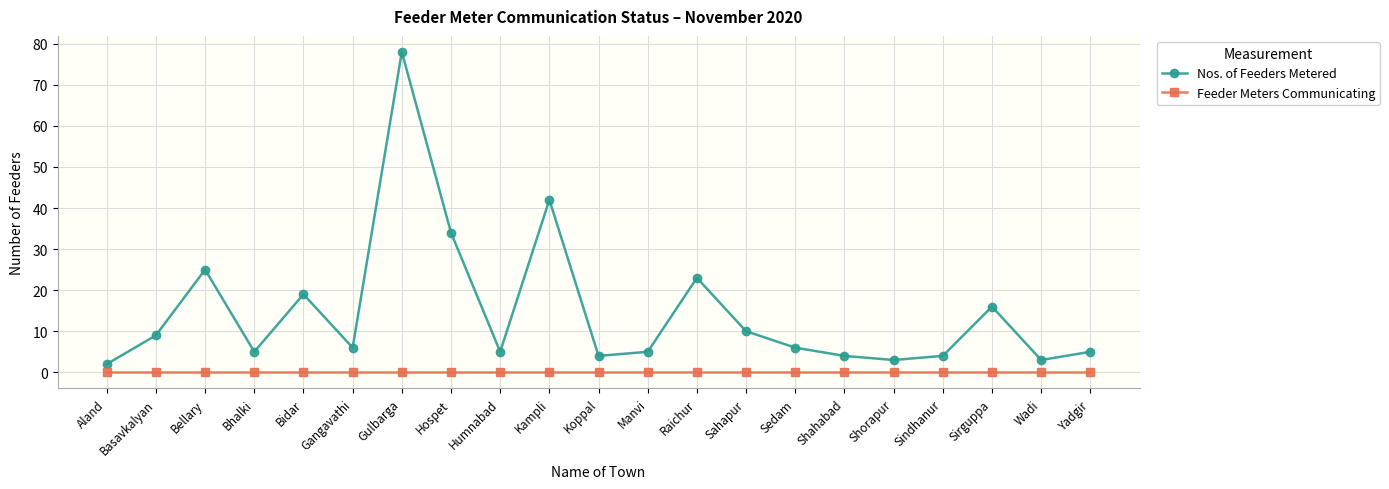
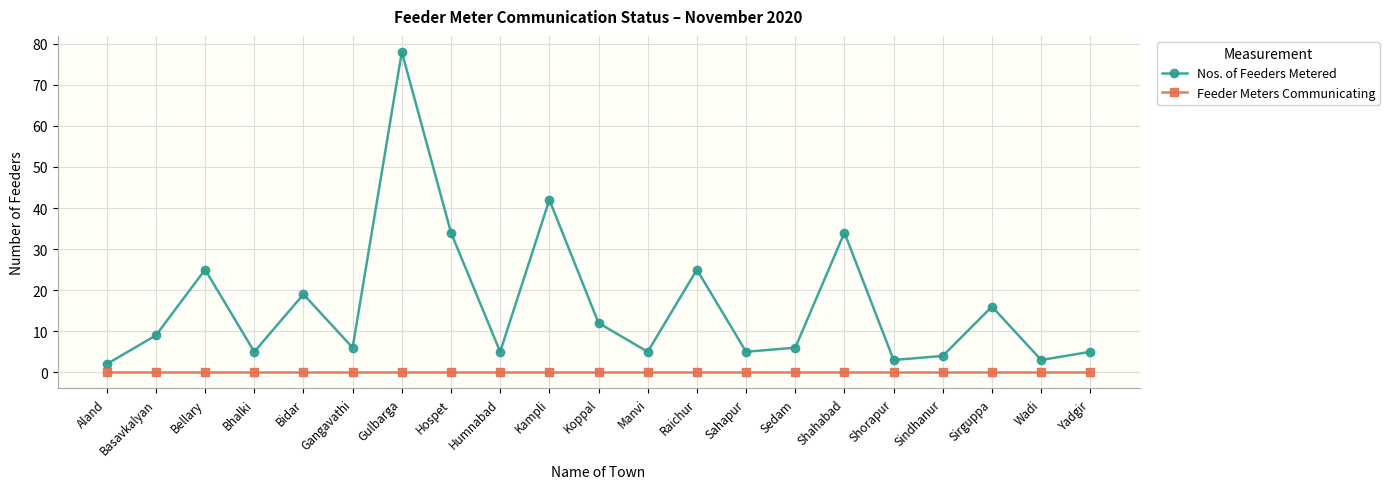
Nos. of Feeders Metered, Koppal: 4 -> 12
Nos. of Feeders Metered, Raichur: 23 -> 25
Nos. of Feeders Metered, Sahapur: 10 -> 5
Nos. of Feeders Metered, Shahabad: 4 -> 34
